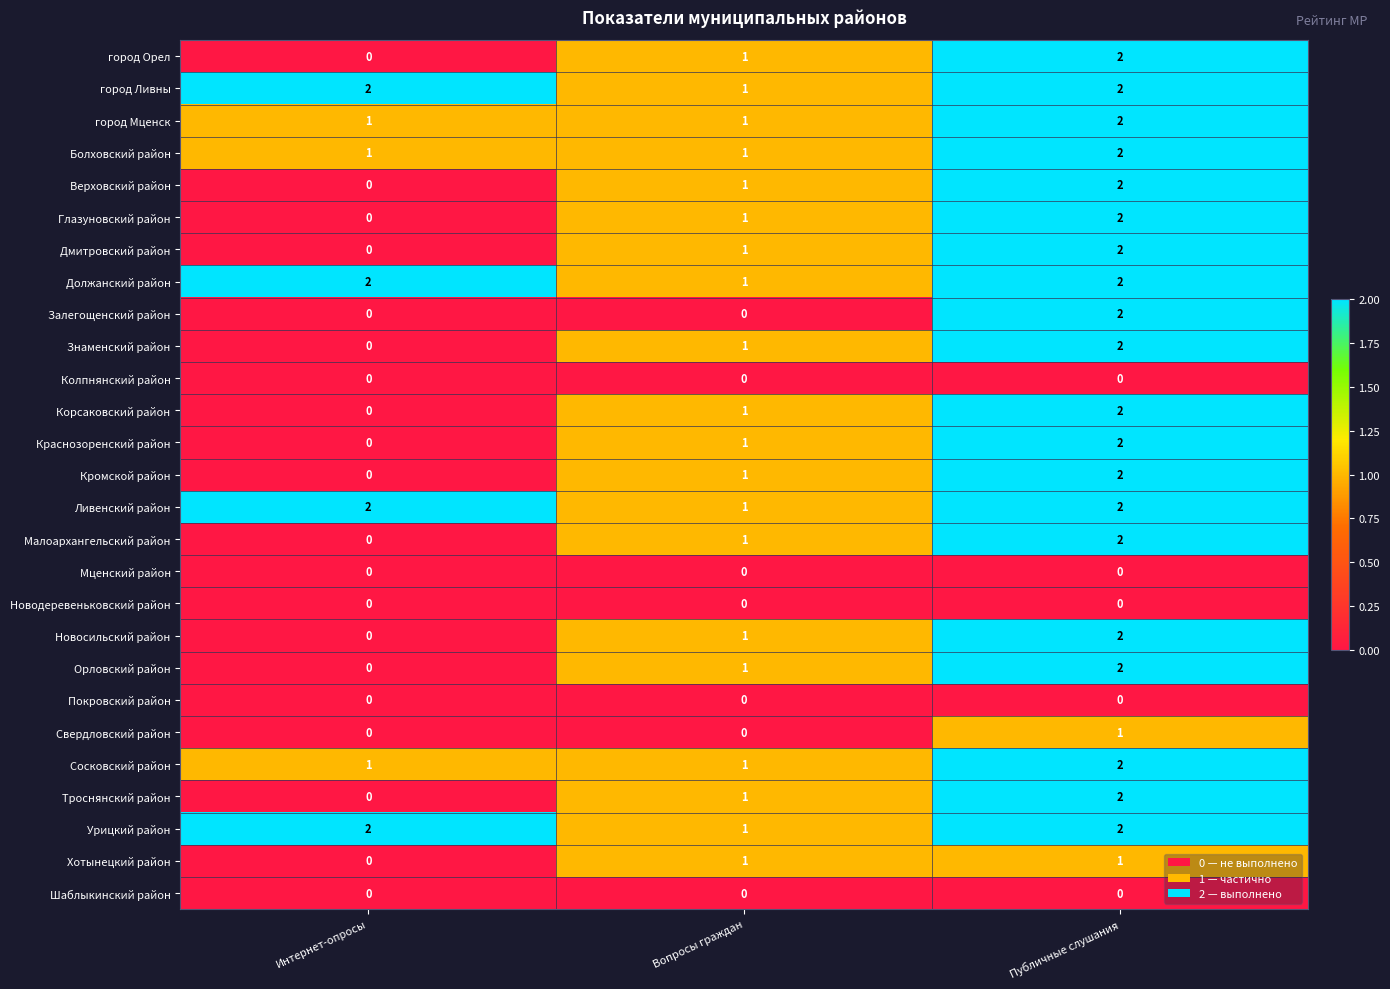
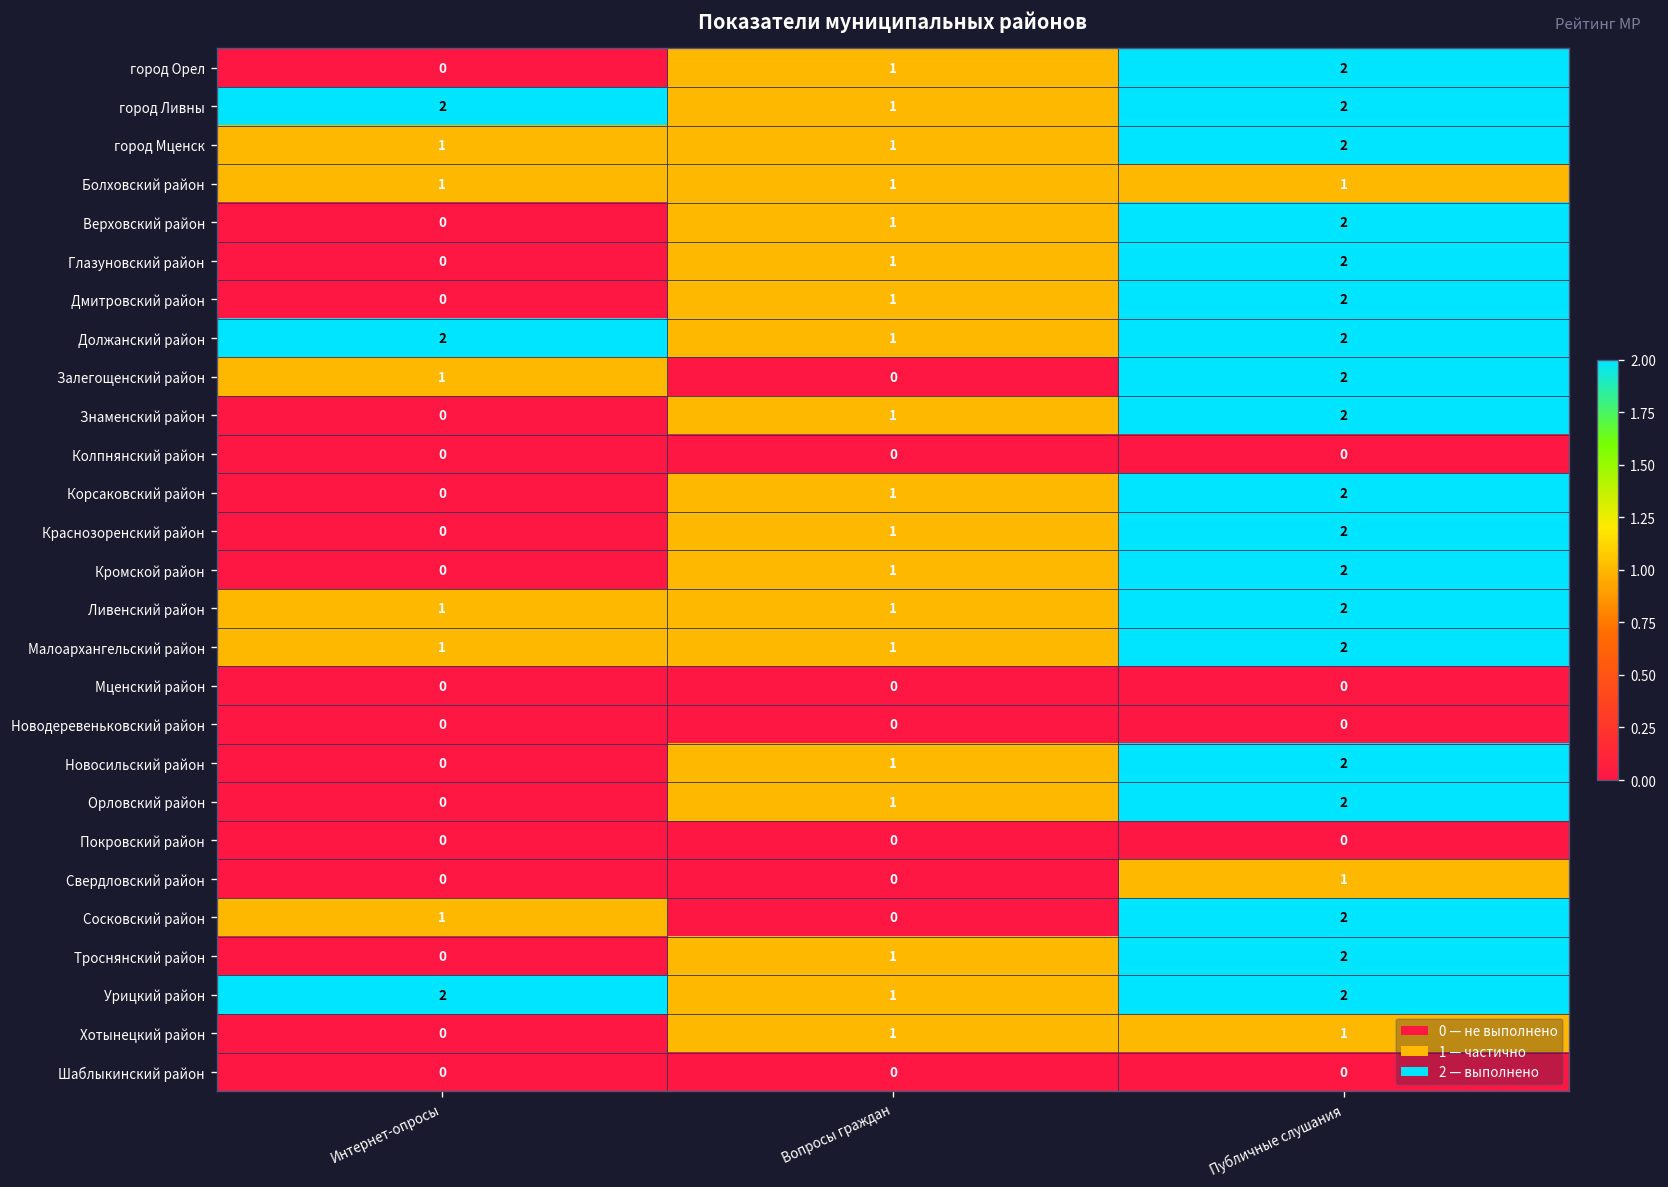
Болховский район, Публичные слушания: 2 -> 1
Залегощенский район, Интернет-опросы: 0 -> 1
Ливенский район, Интернет-опросы: 2 -> 1
Малоархангельский район, Интернет-опросы: 0 -> 1
Сосковский район, Вопросы граждан: 1 -> 0
